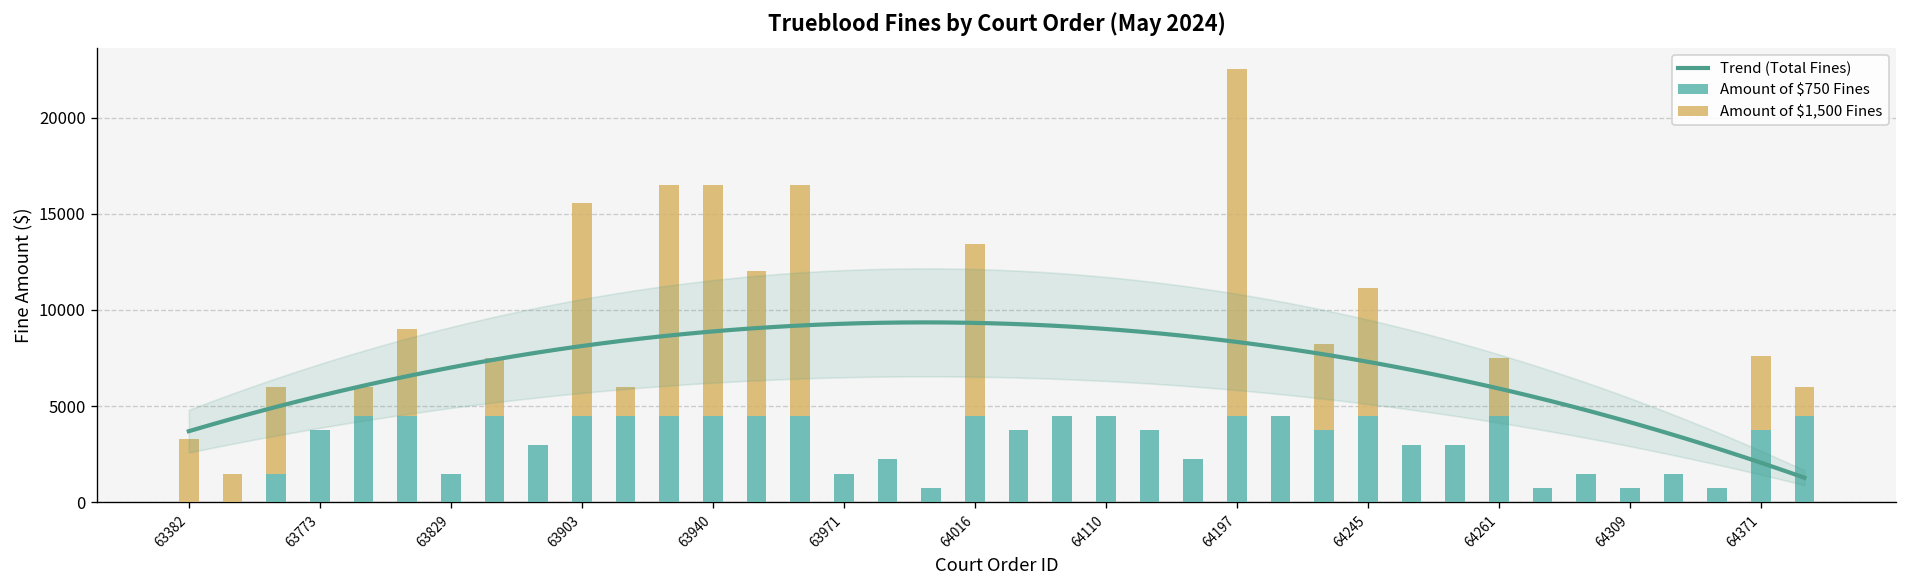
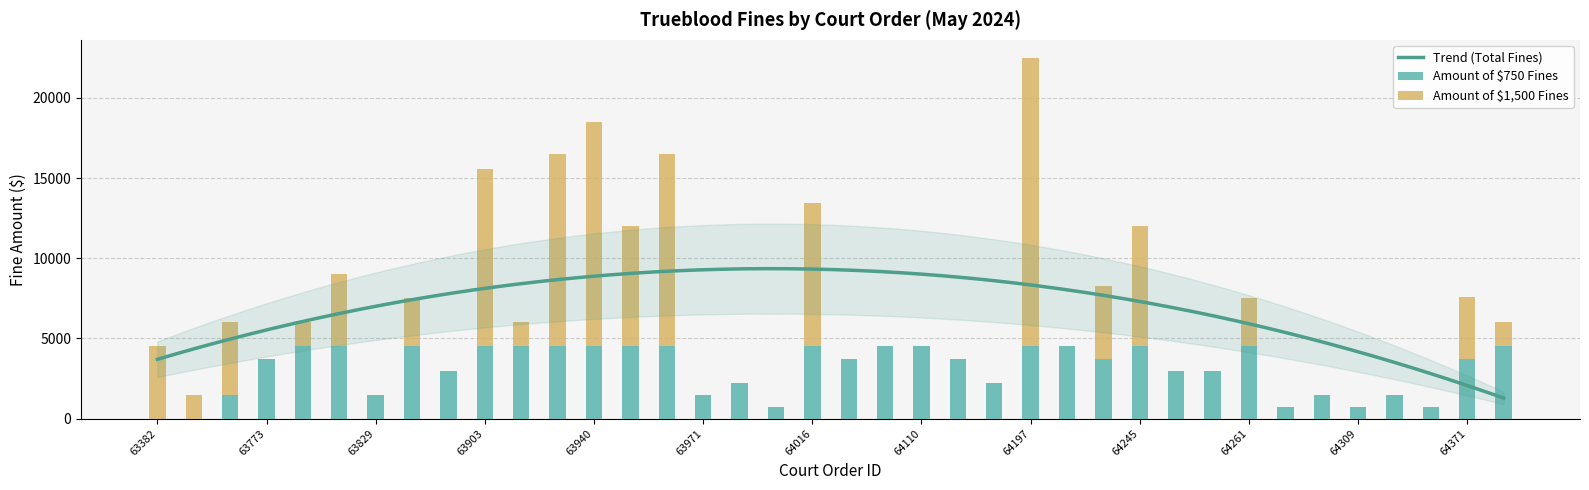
Amount of $1,500 Fines, 63382: 3300 -> 4500
Amount of $1,500 Fines, 63940: 12000 -> 14000
Amount of $1,500 Fines, 64245: 6600 -> 7500
